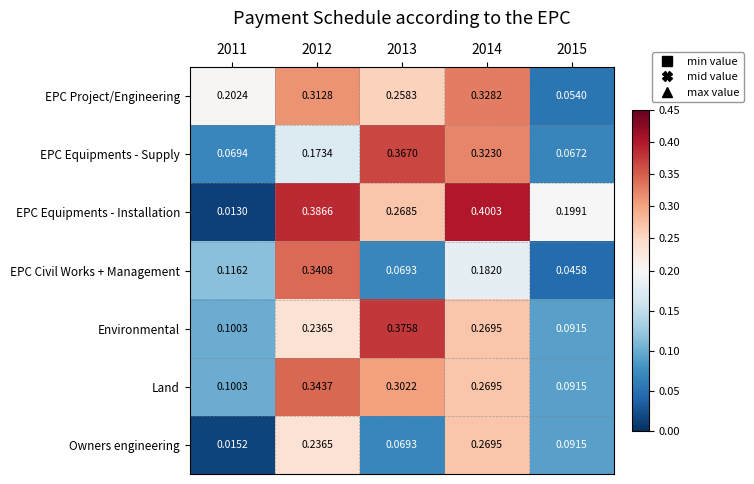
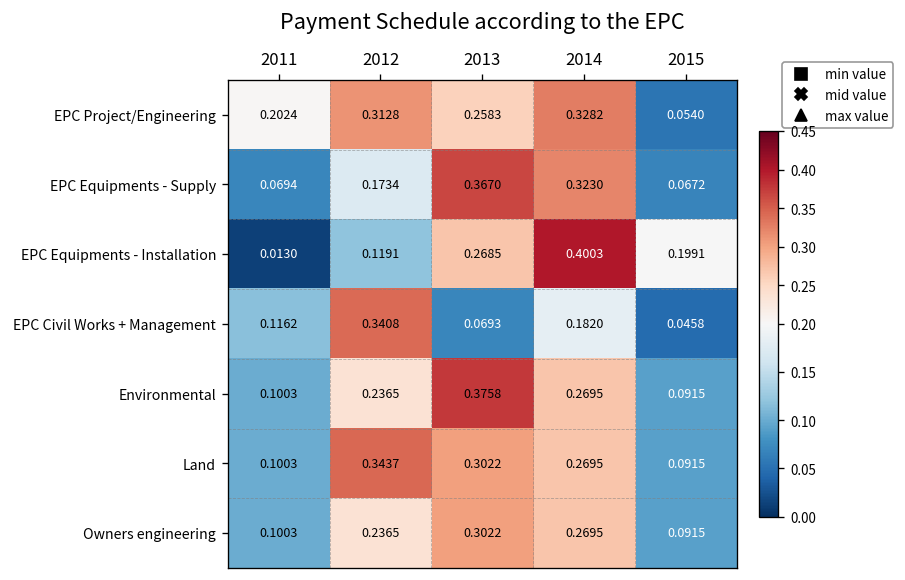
EPC Equipments - Installation, 2012: 0.3866 -> 0.1191
Owners engineering, 2011: 0.0152 -> 0.1003
Owners engineering, 2013: 0.0693 -> 0.3022
